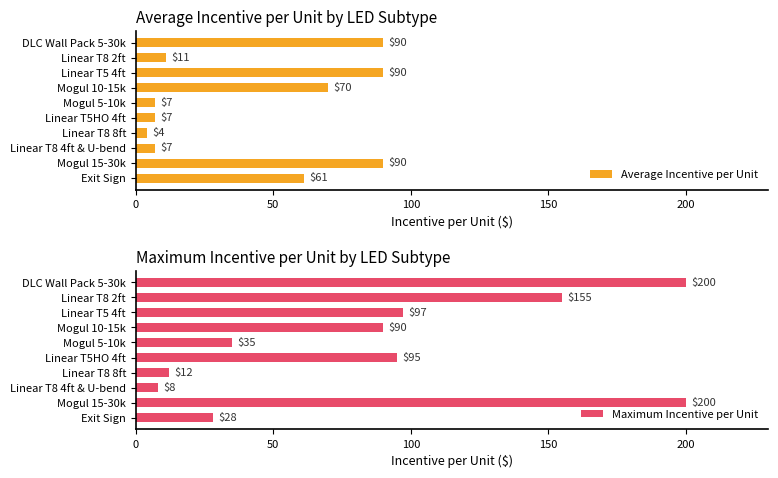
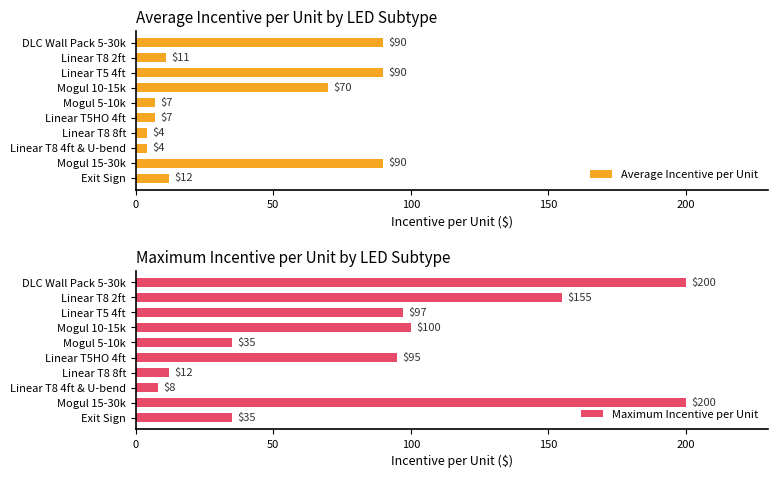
Average Incentive per Unit by LED Subtype, Linear T8 4ft & U-bend: $7 -> $4
Average Incentive per Unit by LED Subtype, Exit Sign: $61 -> $12
Maximum Incentive per Unit by LED Subtype, Mogul 10-15k: $90 -> $100
Maximum Incentive per Unit by LED Subtype, Exit Sign: $28 -> $35
